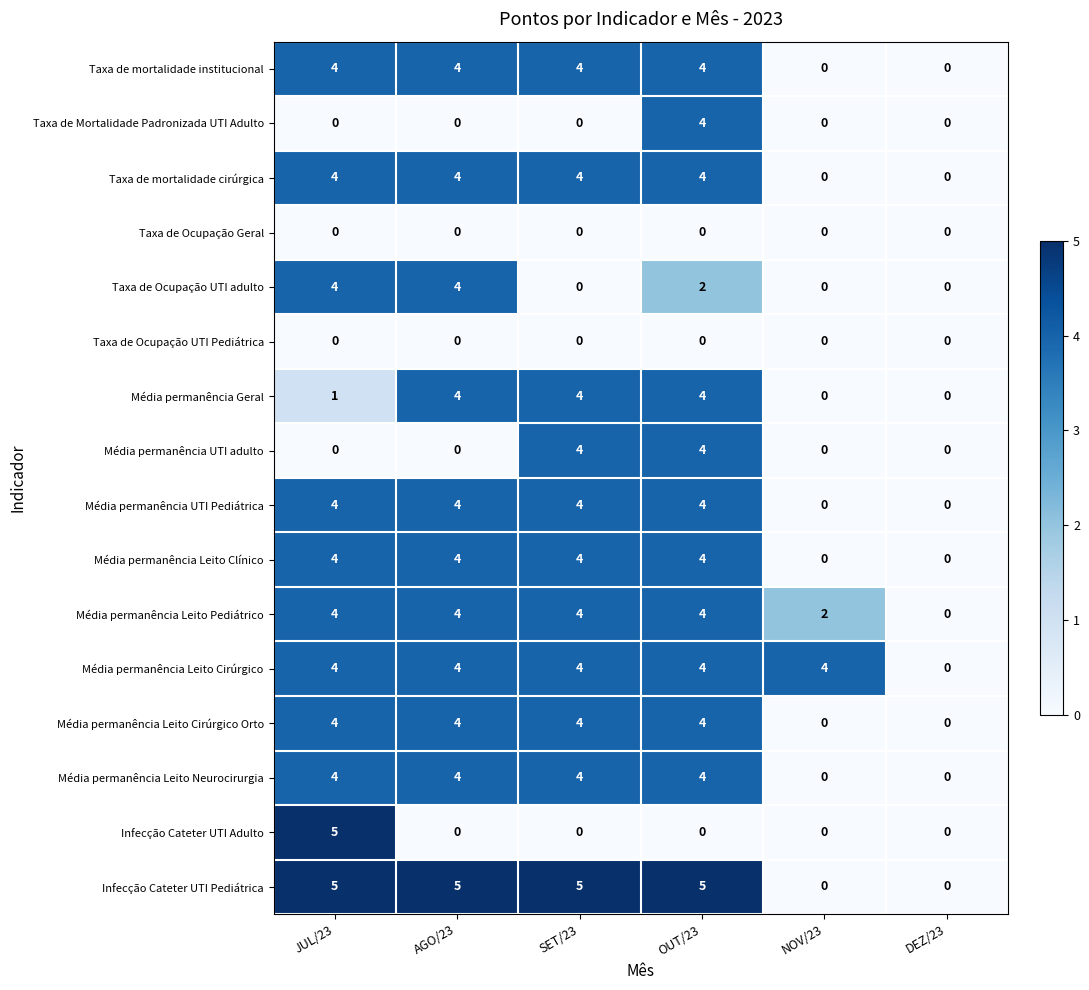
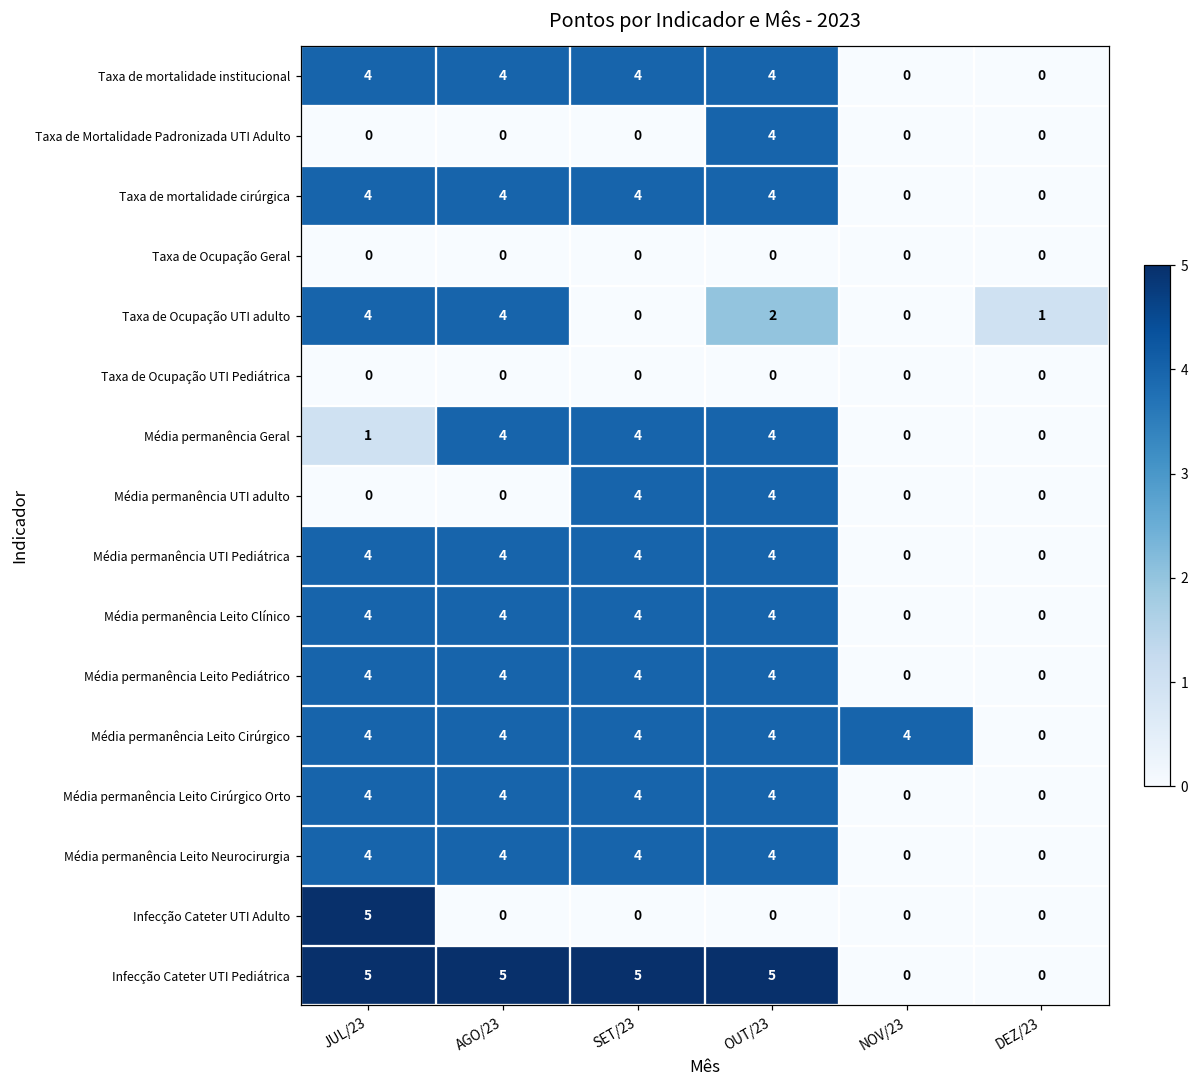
Taxa de Ocupação UTI adulto, DEZ/23: 0 -> 1
Média permanência Leito Pediátrico, NOV/23: 2 -> 0
